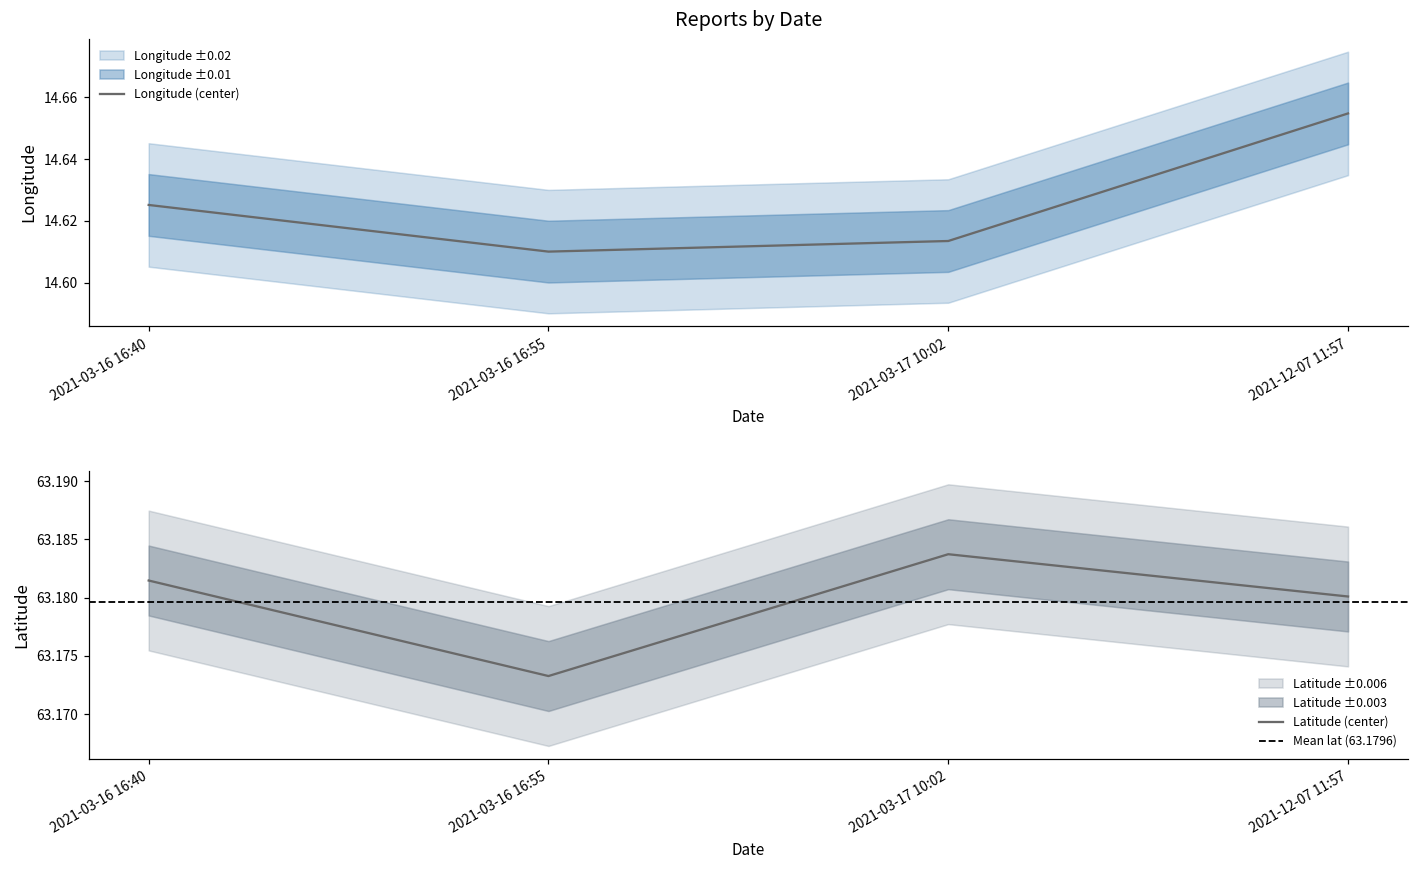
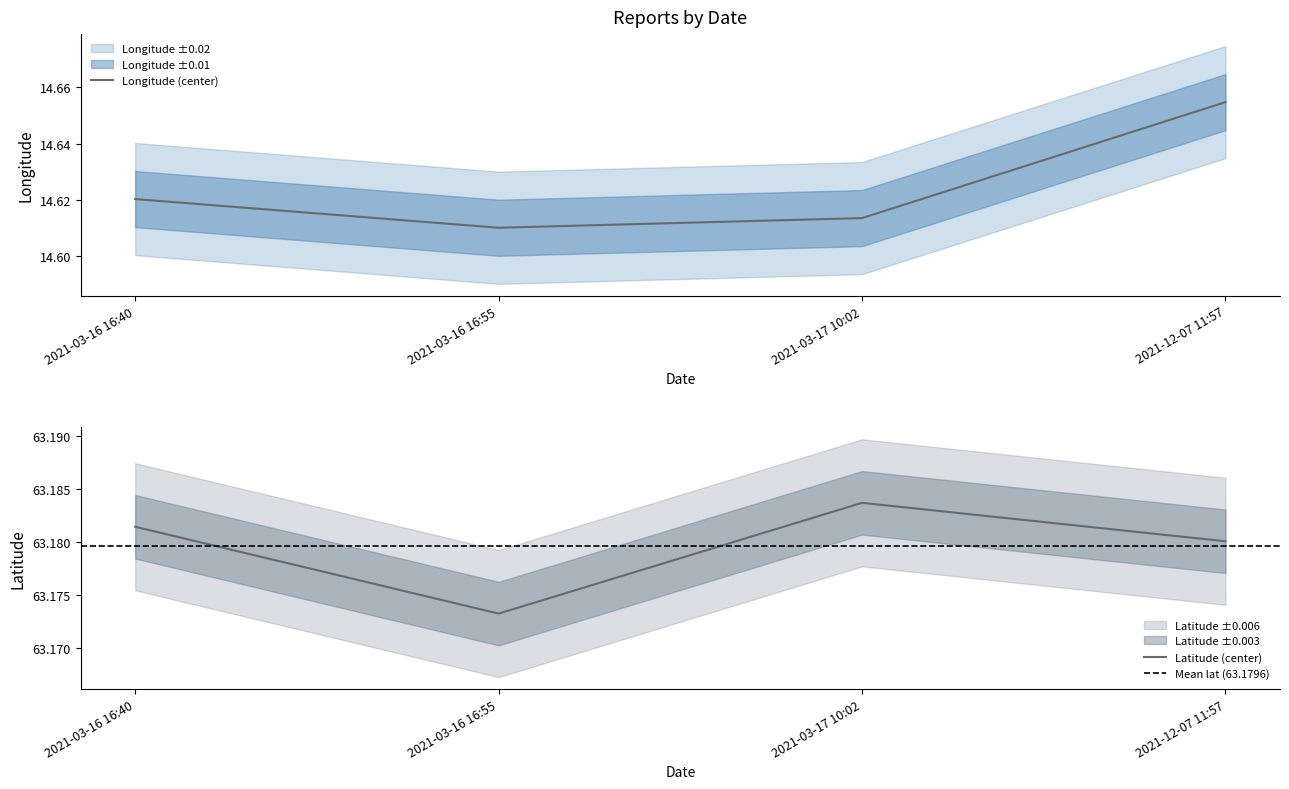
Reports by Date, Longitude (center), 2021-03-16 16:40: 14.625 -> 14.620
